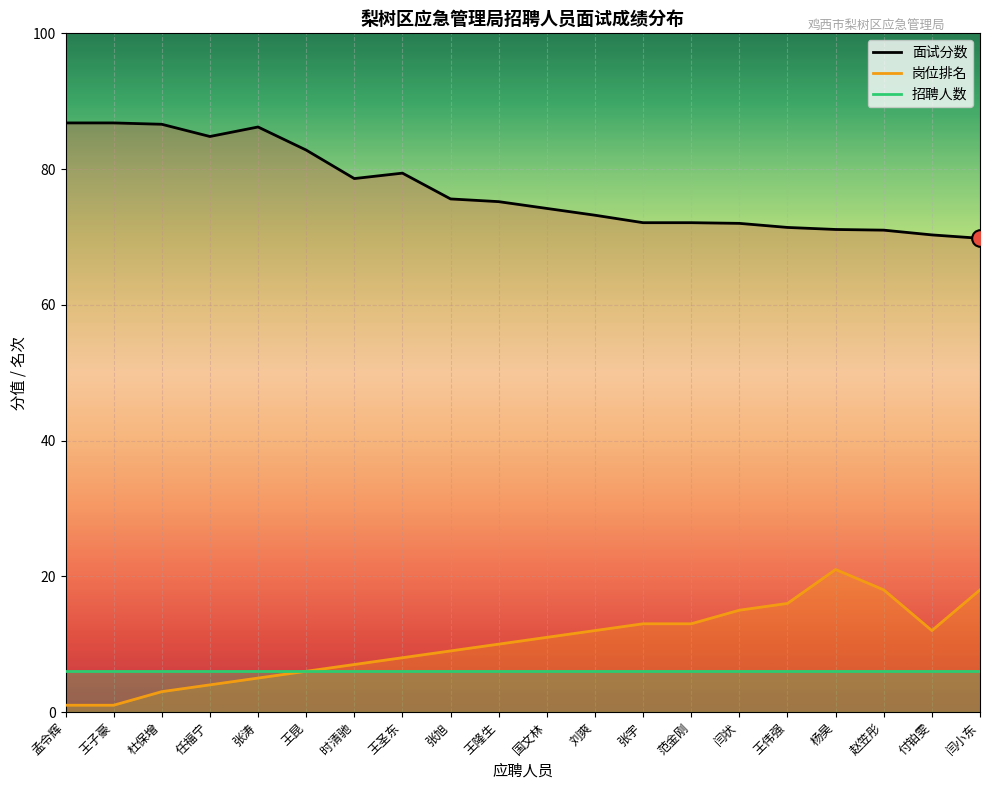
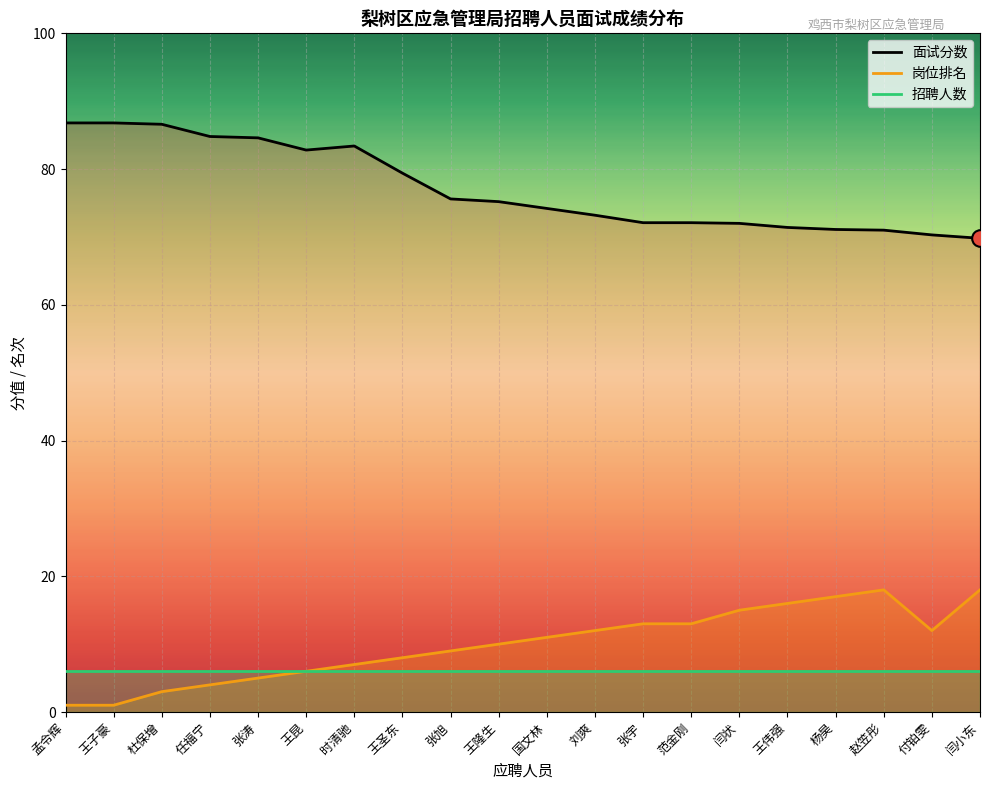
面试分数, 张涛: 86 -> 85
面试分数, 时清驰: 79 -> 83
岗位排名, 杨昊: 21 -> 17
